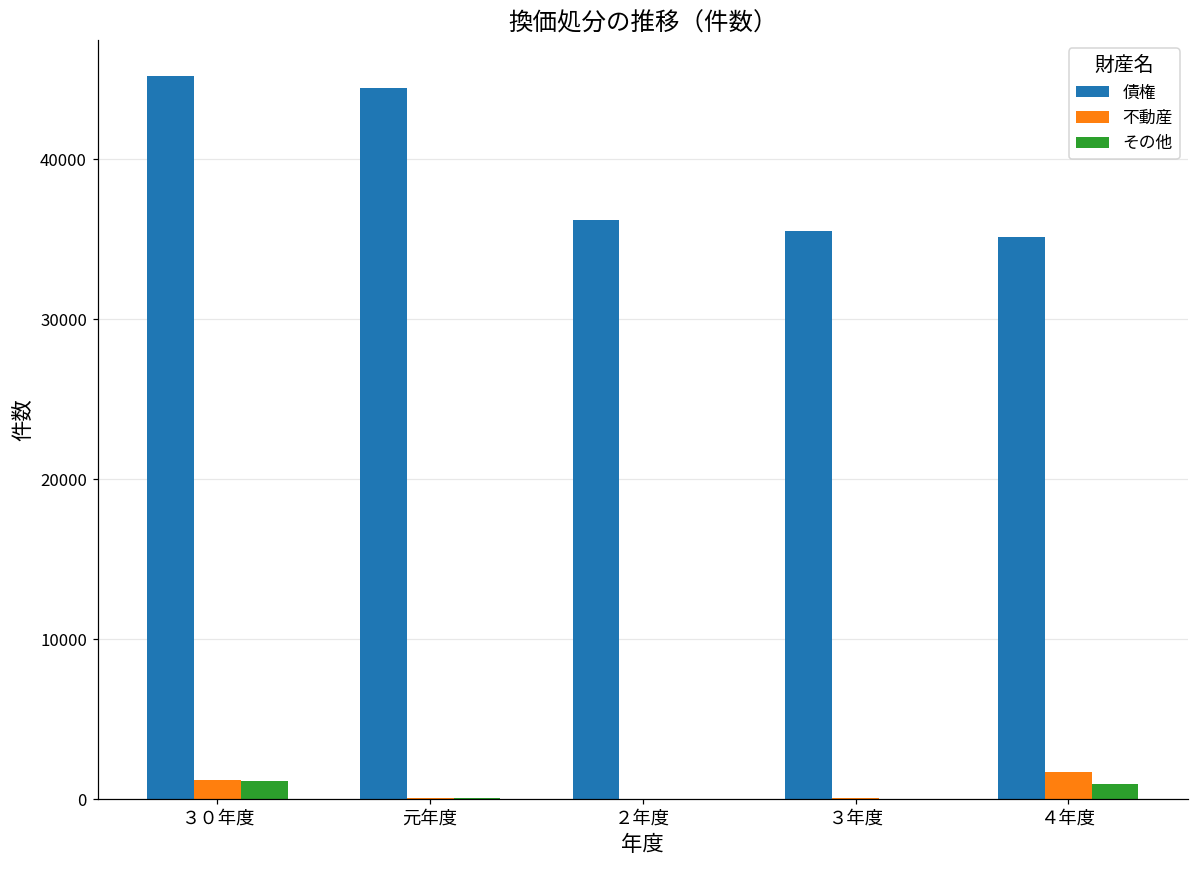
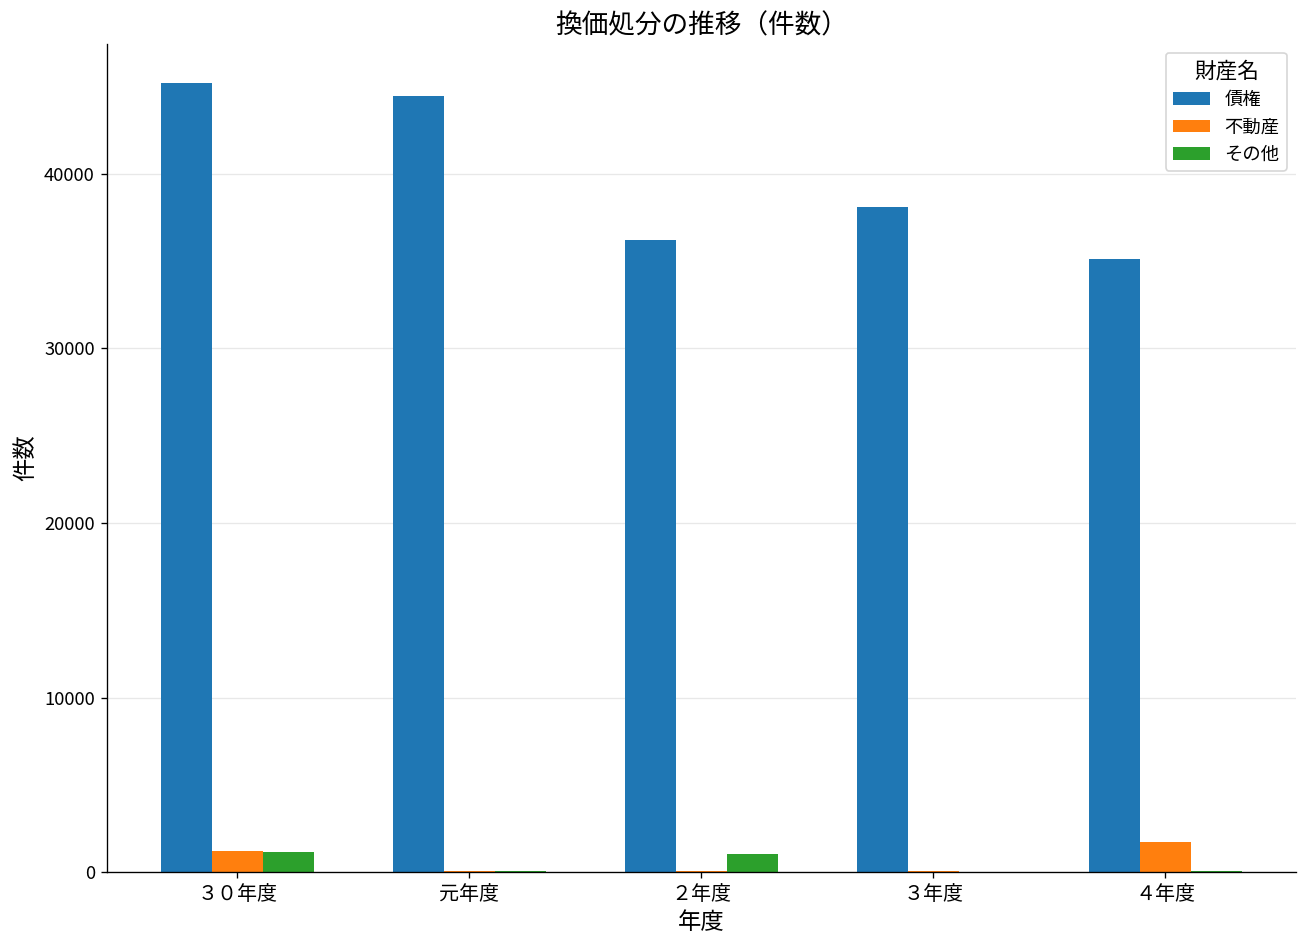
その他, ２年度: 0 -> 1000
債権, ３年度: 35600 -> 38100
その他, ４年度: 900 -> 0
